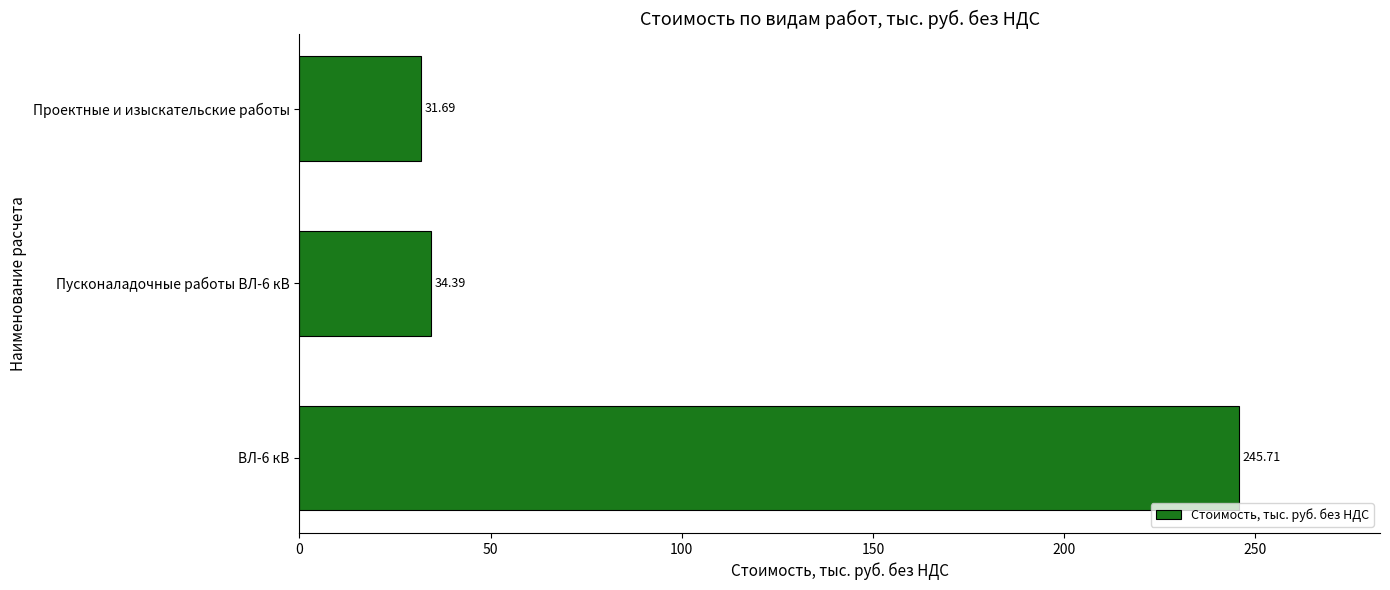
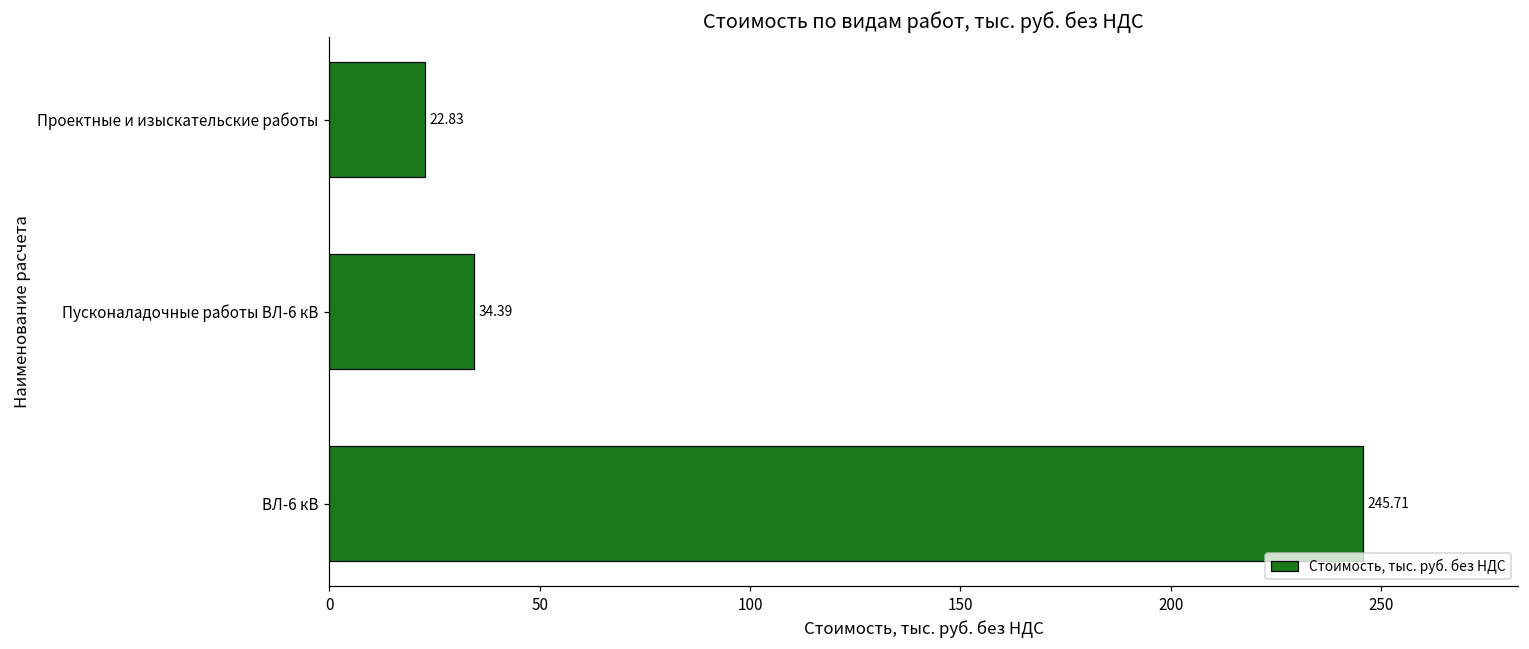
Проектные и изыскательские работы: 31.69 -> 22.83
